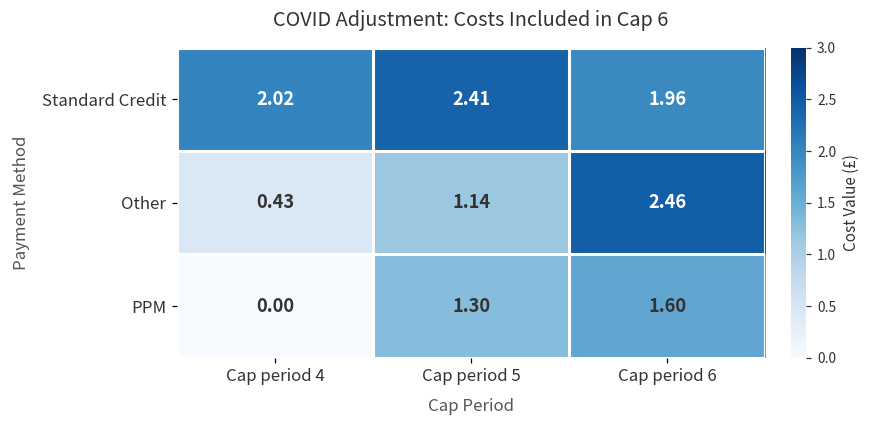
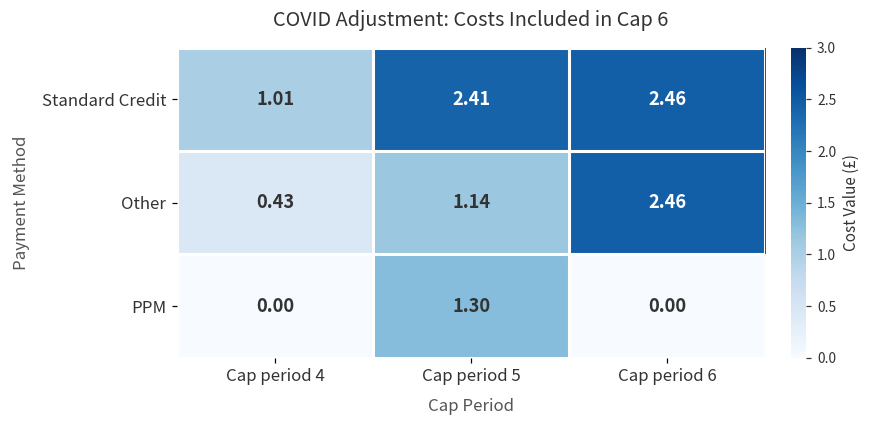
Standard Credit, Cap period 4: 2.02 -> 1.01
Standard Credit, Cap period 6: 1.96 -> 2.46
PPM, Cap period 6: 1.60 -> 0.00
